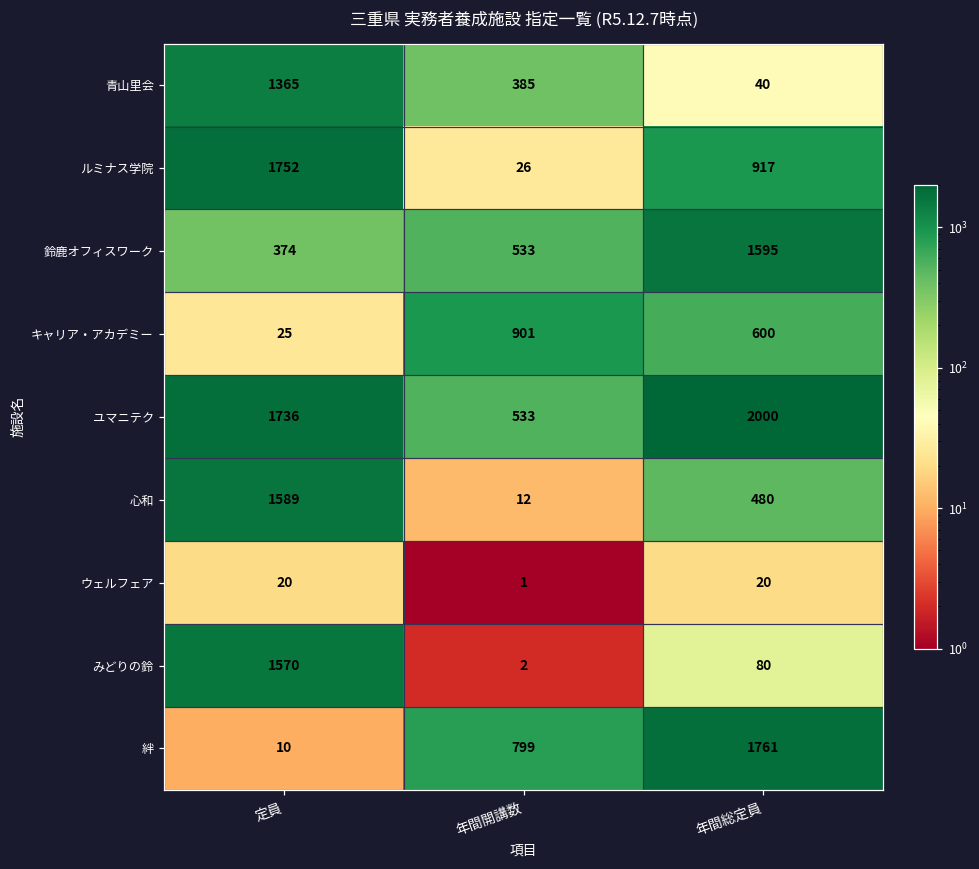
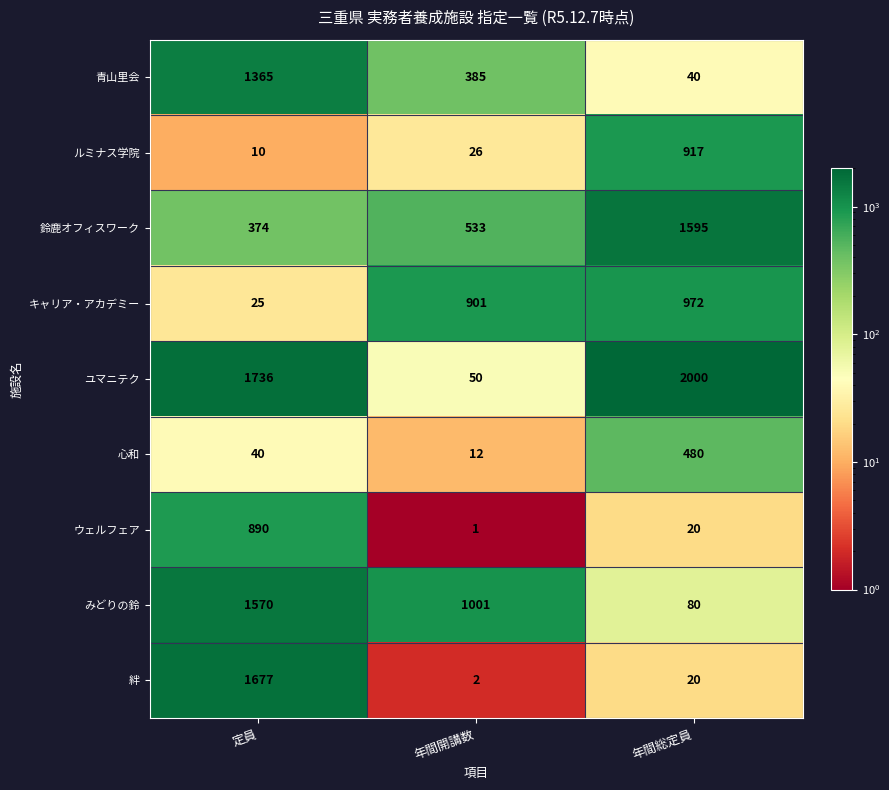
ルミナス学院, 定員: 1752 -> 10
キャリア・アカデミー, 年間総定員: 600 -> 972
ユマニテク, 年間開講数: 533 -> 50
心和, 定員: 1589 -> 40
ウェルフェア, 定員: 20 -> 890
みどりの鈴, 年間開講数: 2 -> 1001
絆, 定員: 10 -> 1677
絆, 年間開講数: 799 -> 2
絆, 年間総定員: 1761 -> 20
